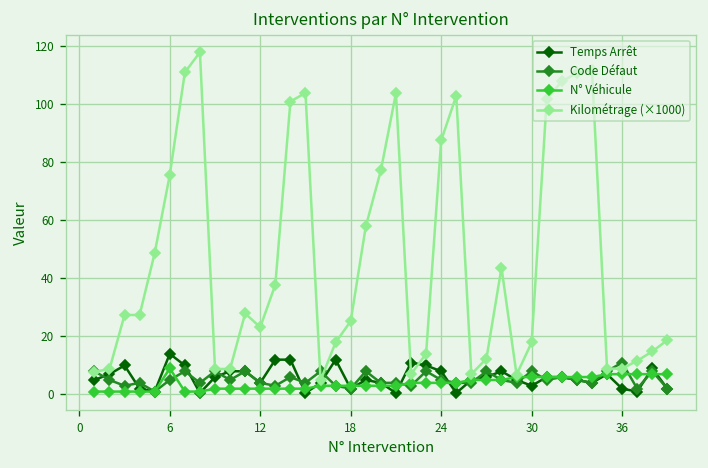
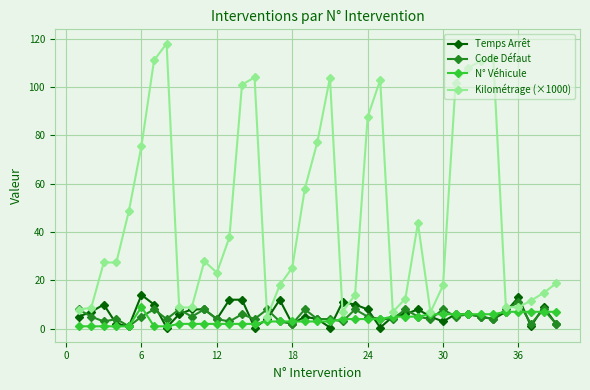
Temps Arrêt, 36: 2 -> 13
